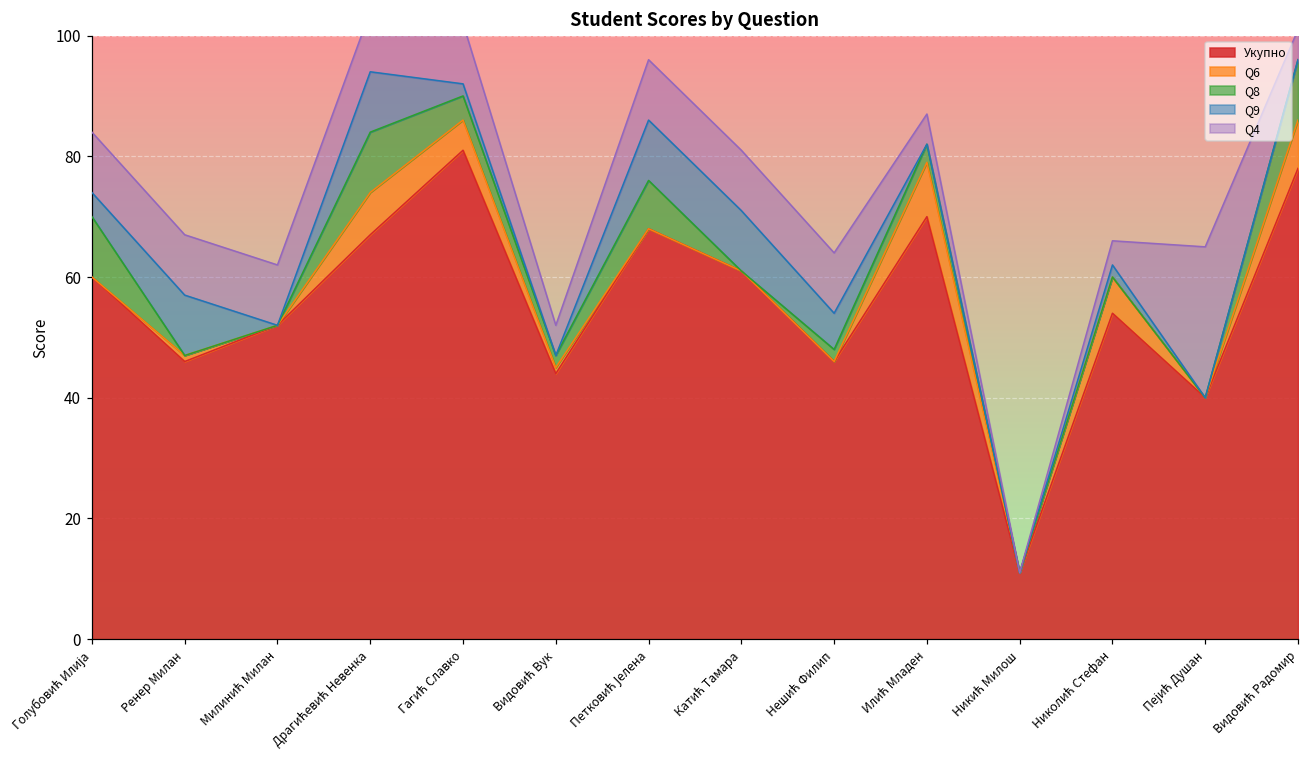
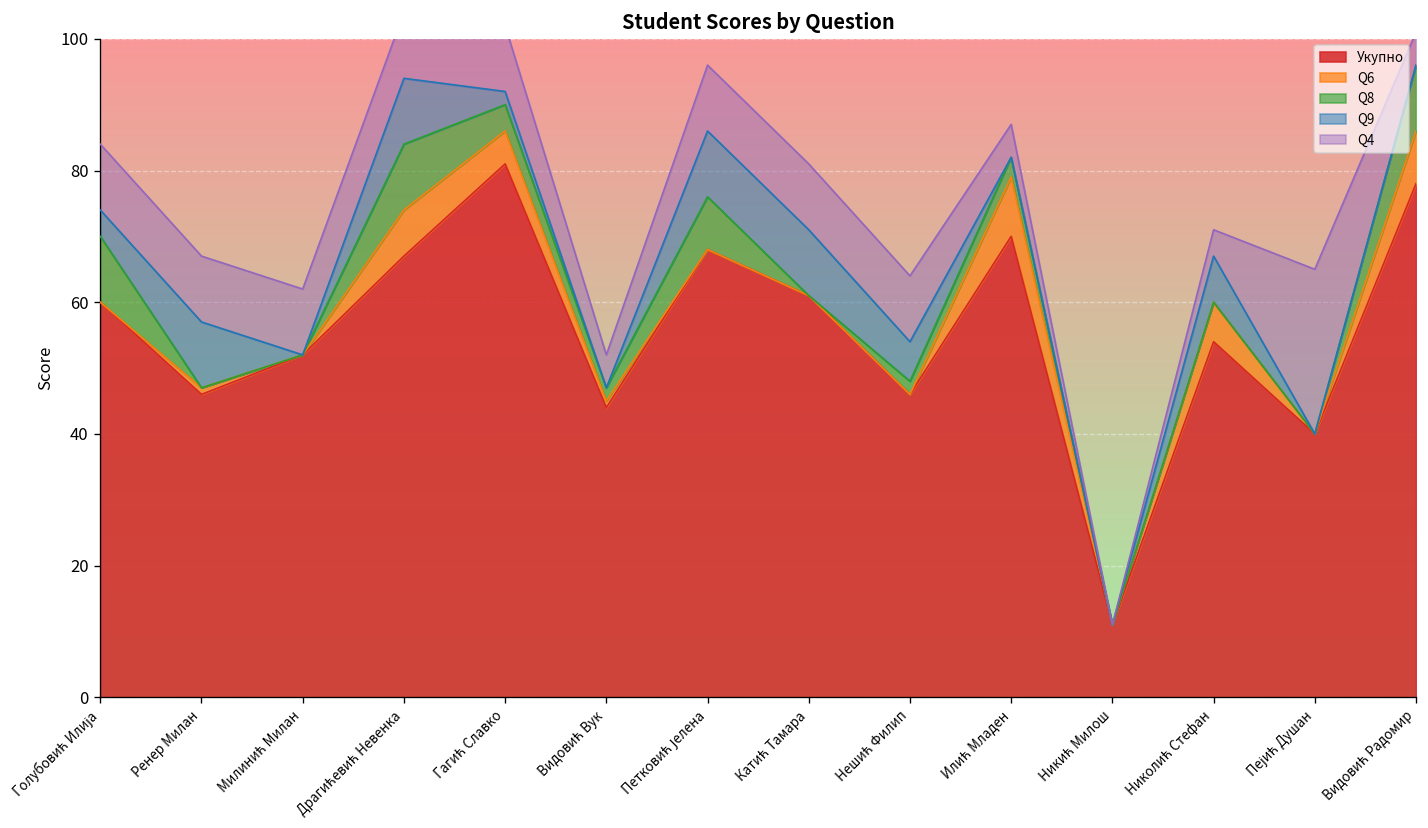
Q9, Николић Стефан: 2 -> 7
